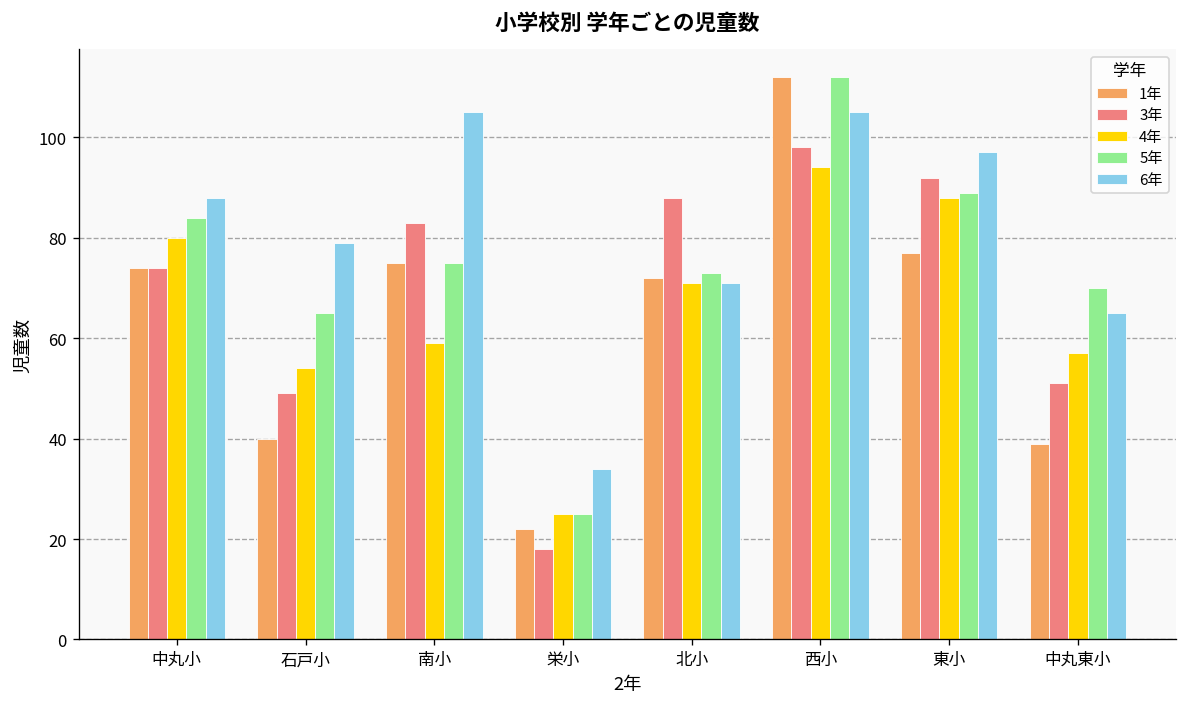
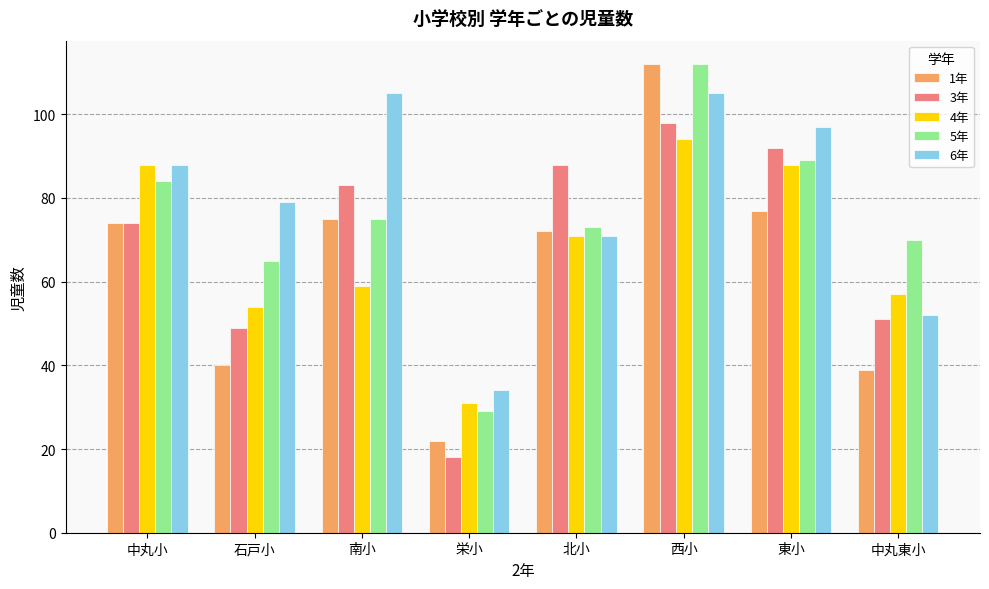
4年, 中丸小: 80 -> 88
4年, 栄小: 25 -> 31
5年, 栄小: 25 -> 29
6年, 中丸東小: 65 -> 52
